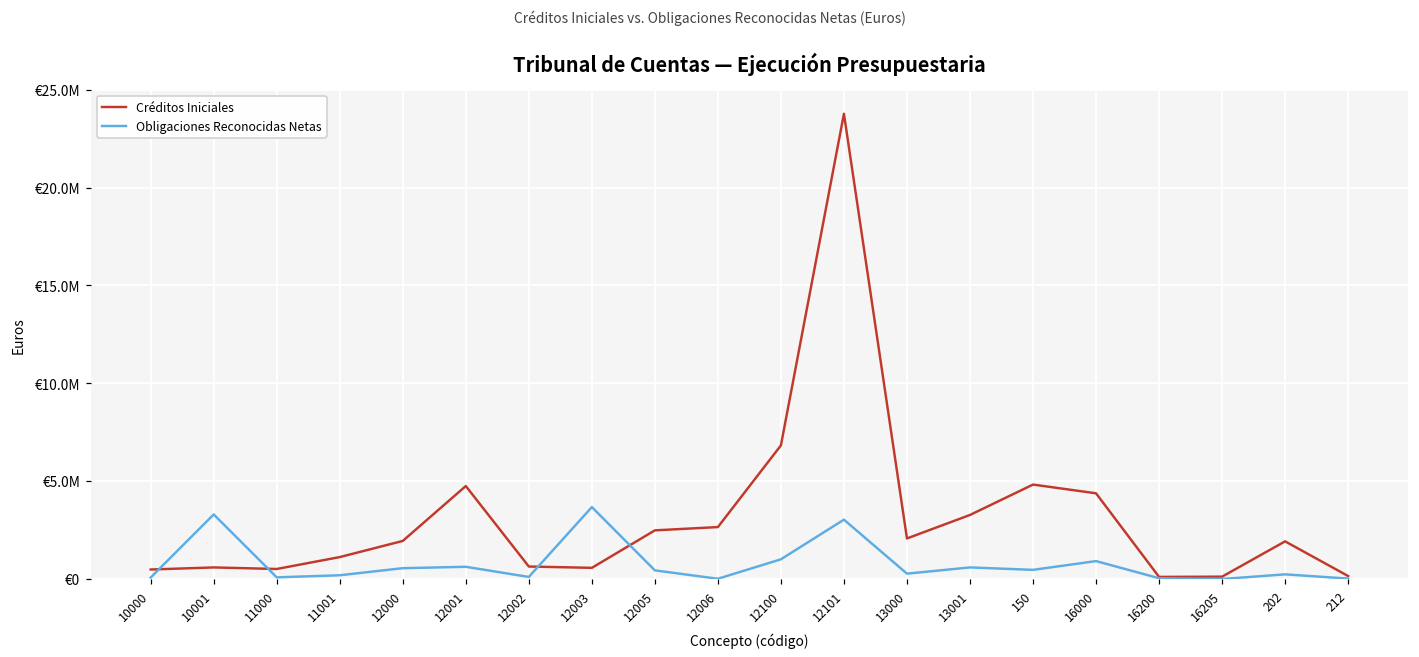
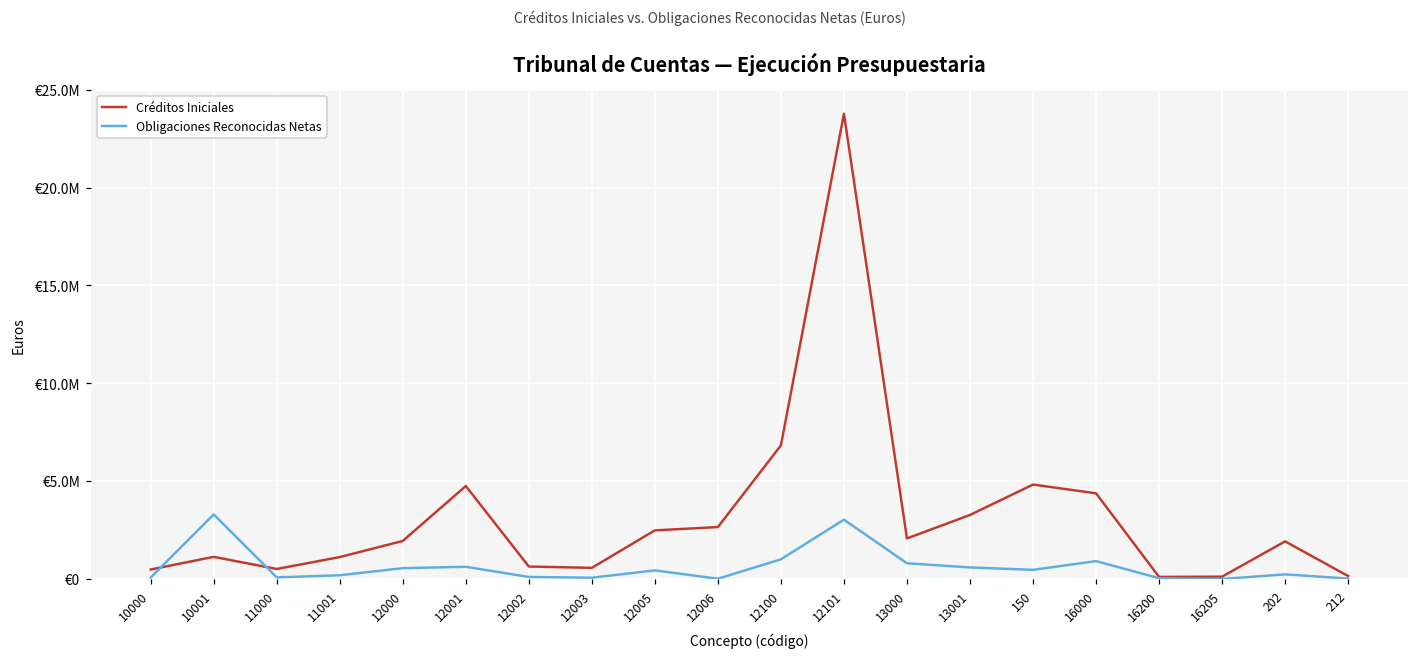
Créditos Iniciales, 10001: €600000 -> €1100000
Obligaciones Reconocidas Netas, 12003: €3700000 -> €100000
Obligaciones Reconocidas Netas, 13000: €300000 -> €800000
